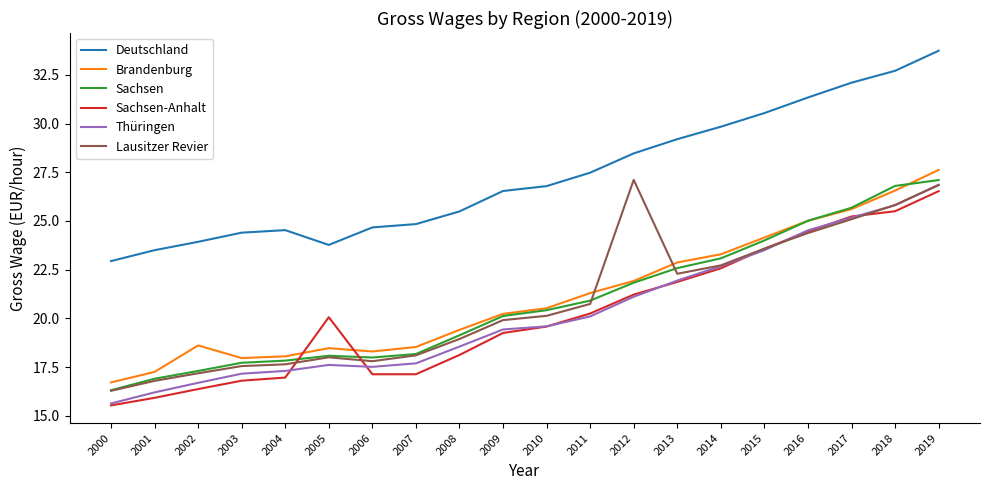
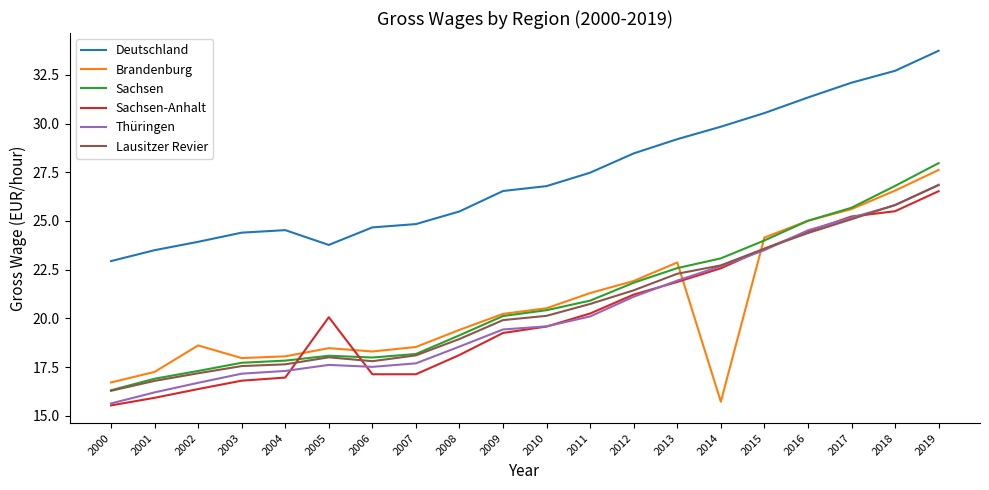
Lausitzer Revier, 2012: 27.1 -> 21.4
Brandenburg, 2014: 23.3 -> 15.7
Sachsen, 2019: 27.1 -> 28.0
